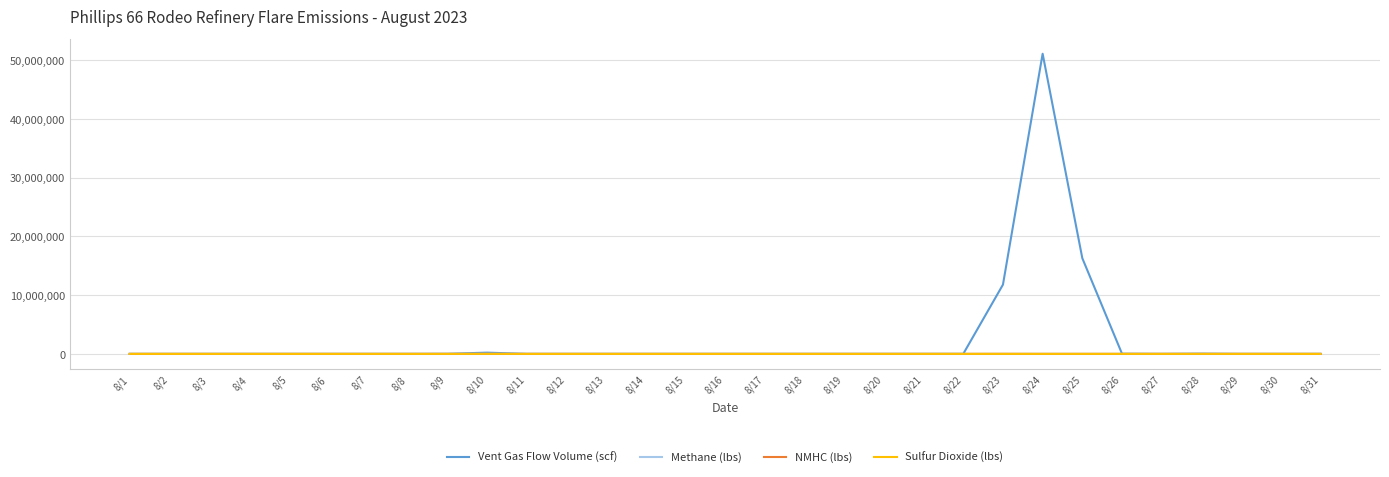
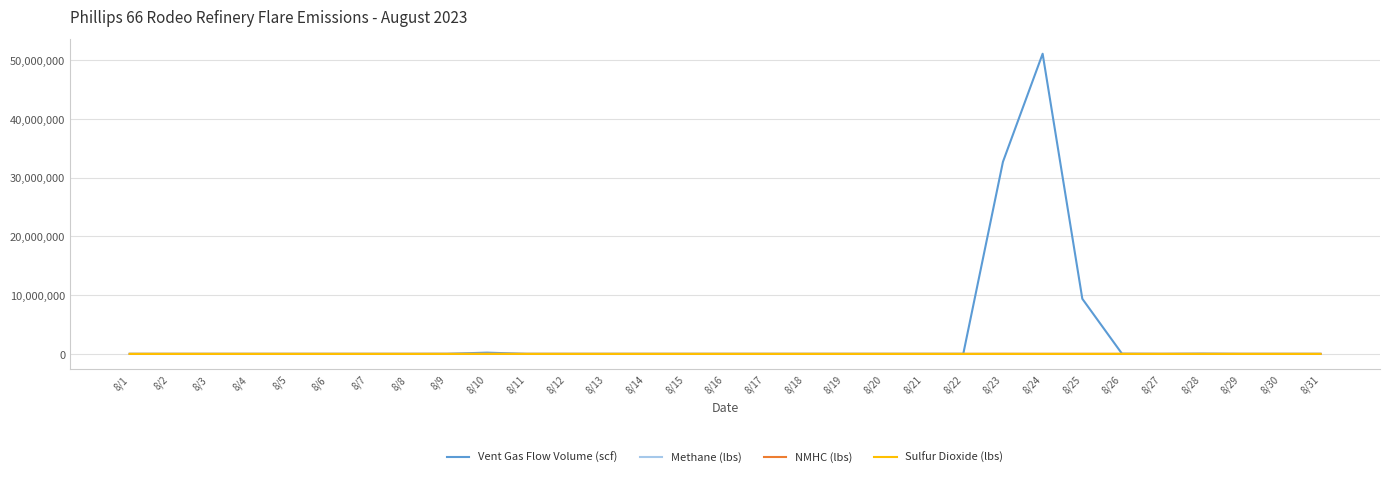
Vent Gas Flow Volume (scf), 8/23: 12,000,000 -> 33,000,000
Vent Gas Flow Volume (scf), 8/25: 16,000,000 -> 9,000,000
